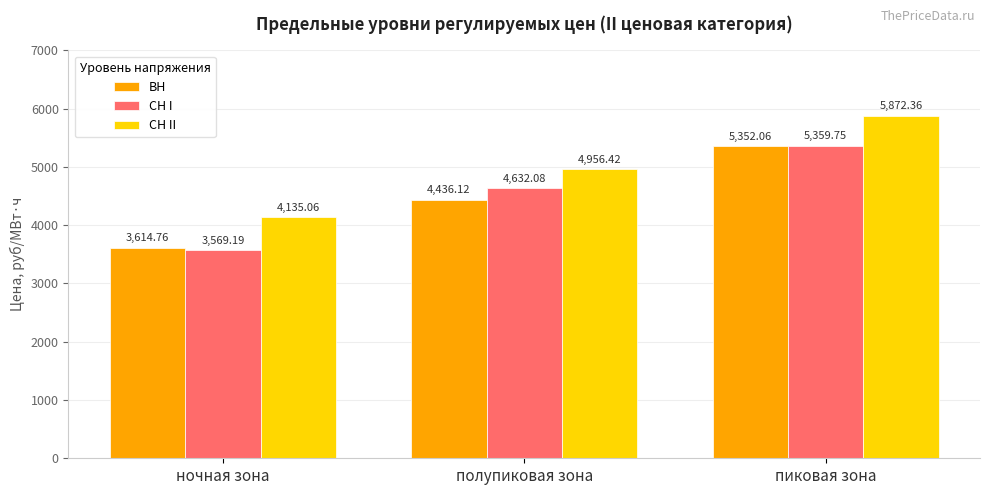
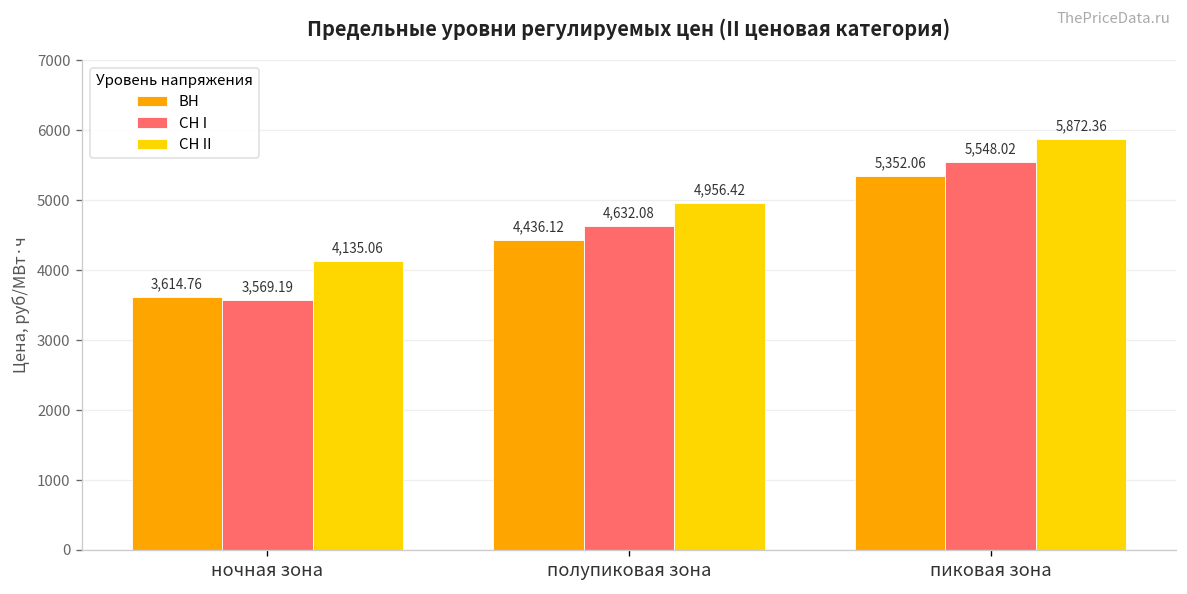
СН I, пиковая зона: 5,359.75 -> 5,548.02
